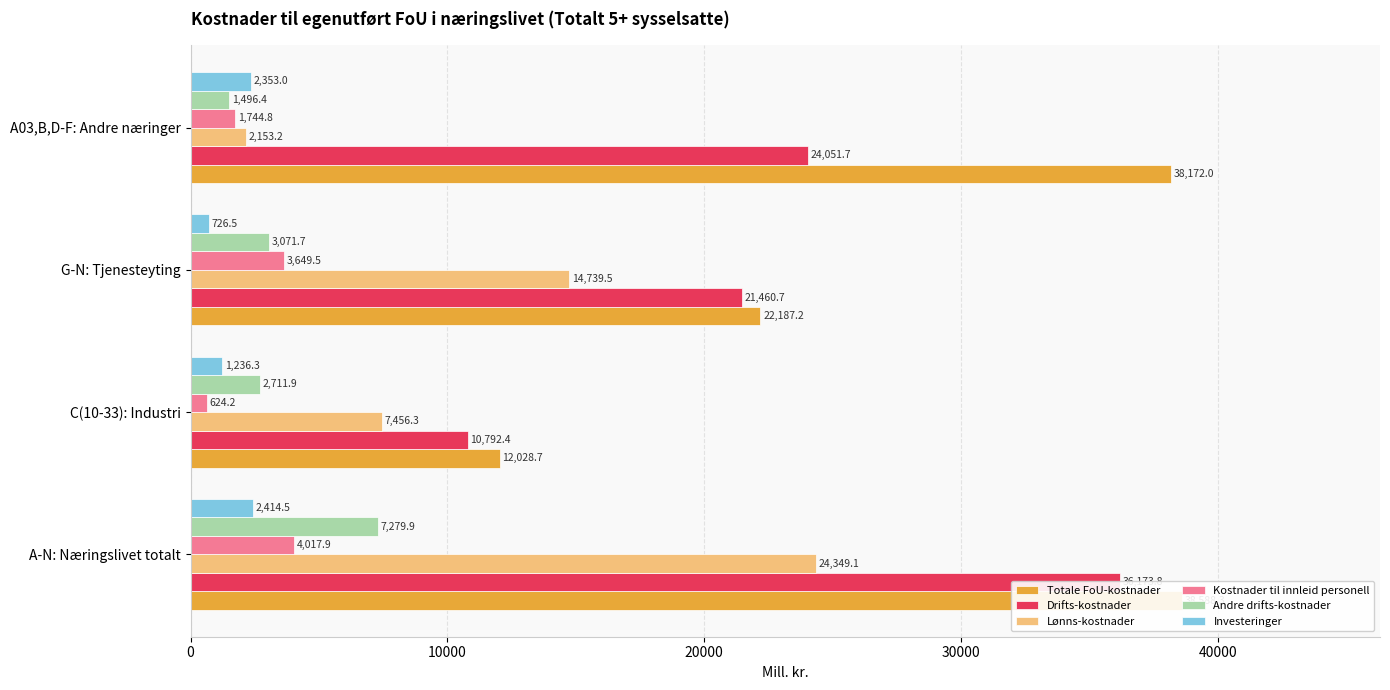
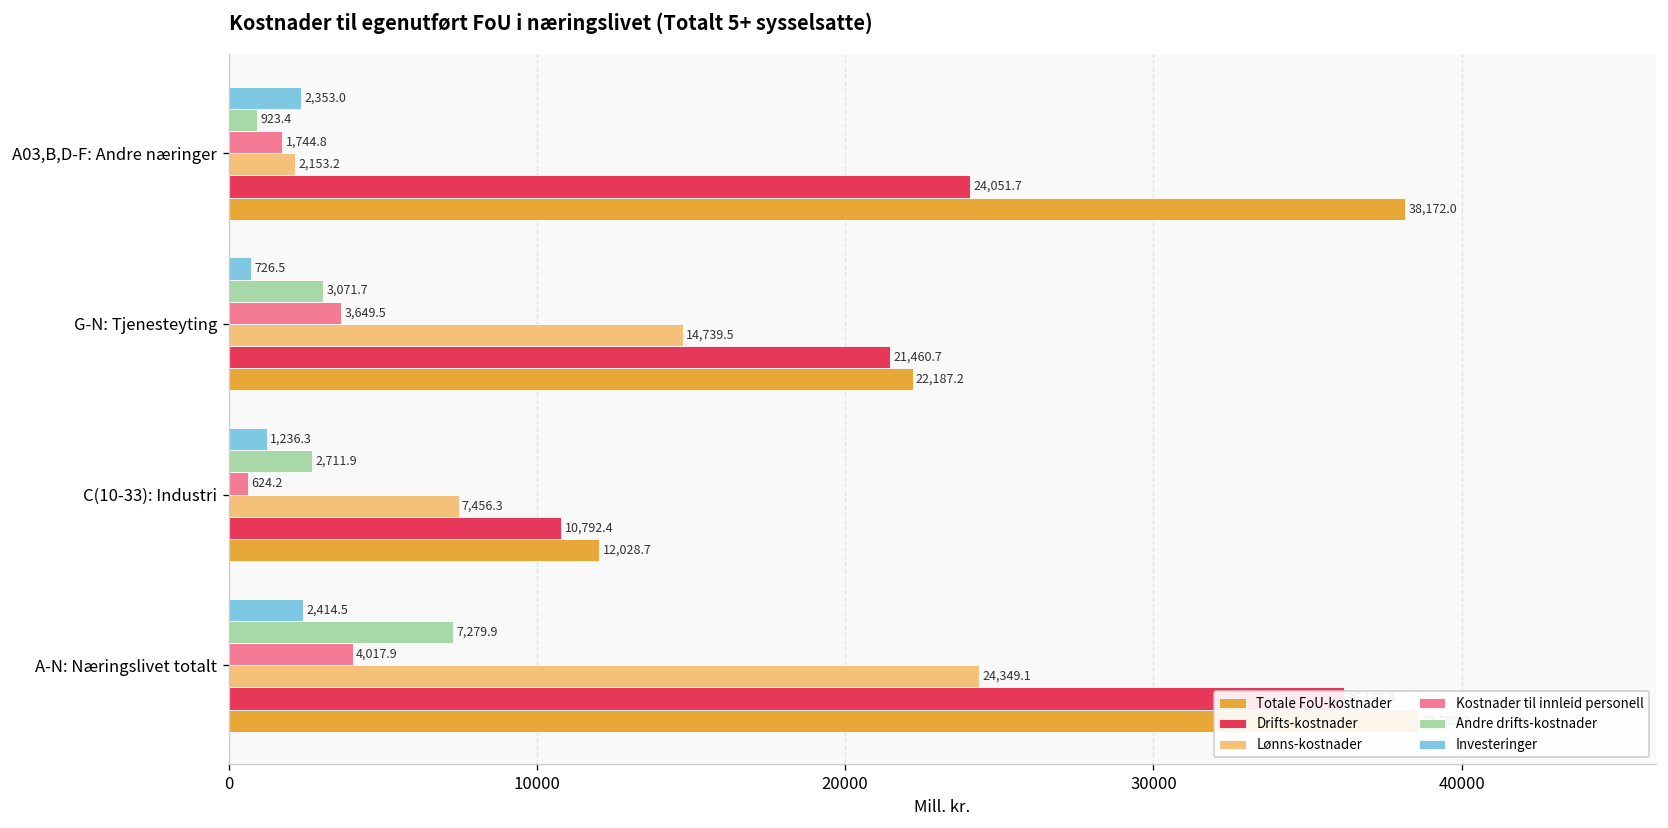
Andre drifts-kostnader, A03,B,D-F: Andre næringer: 1,496.4 -> 923.4
